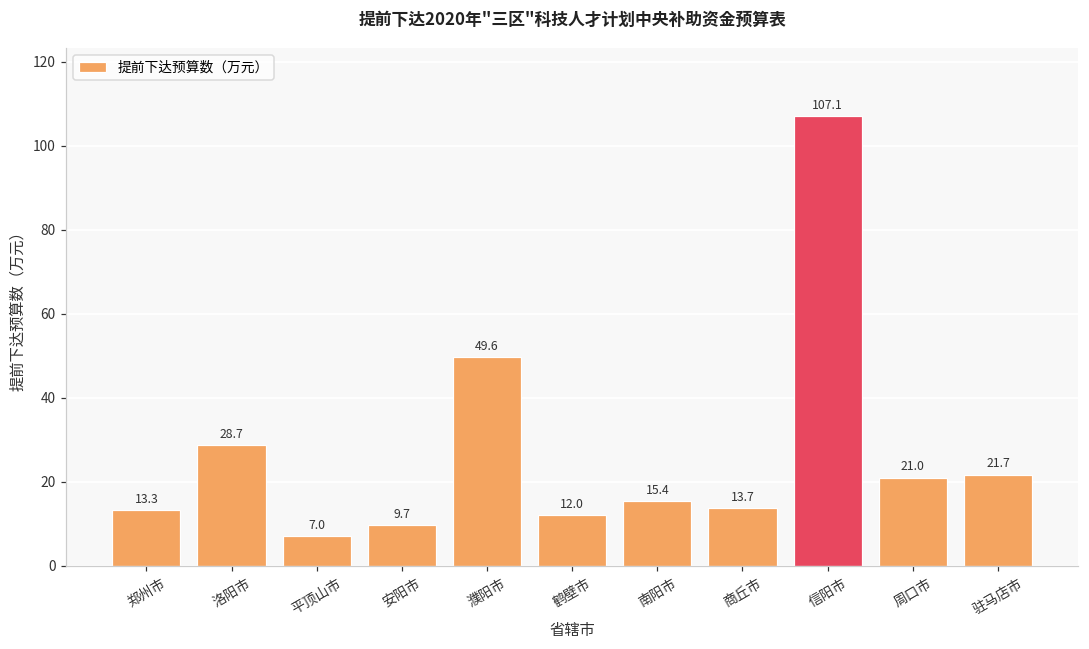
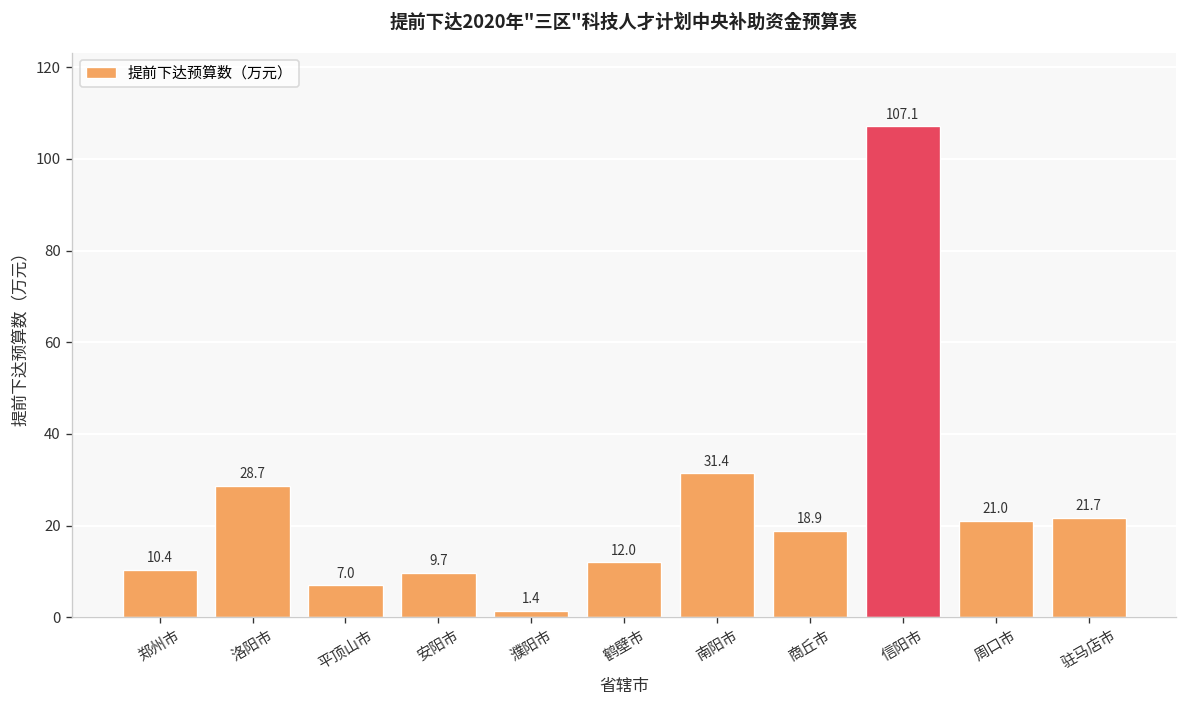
郑州市: 13.3 -> 10.4
濮阳市: 49.6 -> 1.4
南阳市: 15.4 -> 31.4
商丘市: 13.7 -> 18.9
